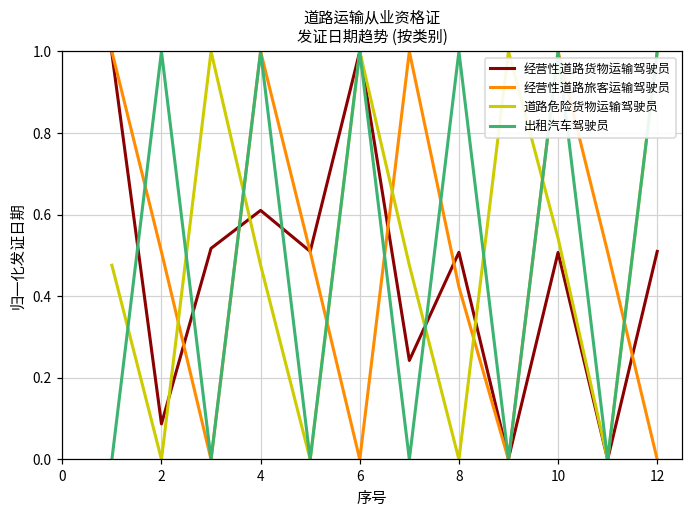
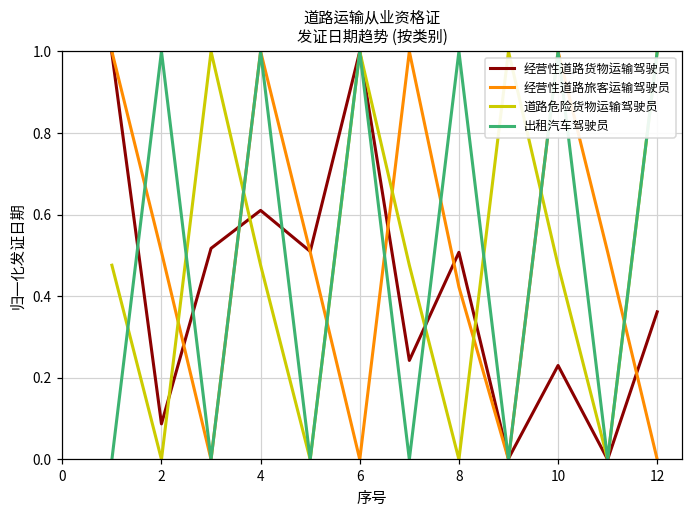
经营性道路货物运输驾驶员, 10: 0.51 -> 0.23
道路危险货物运输驾驶员, 10: 0.54 -> 0.48
经营性道路货物运输驾驶员, 12: 0.51 -> 0.36
